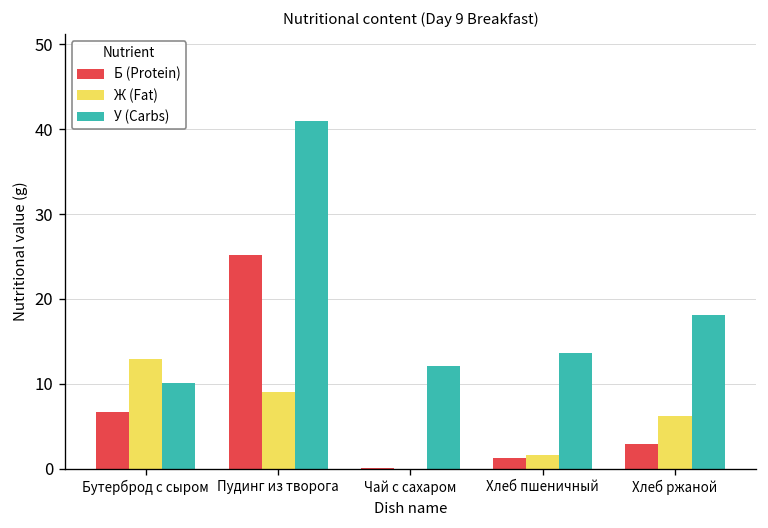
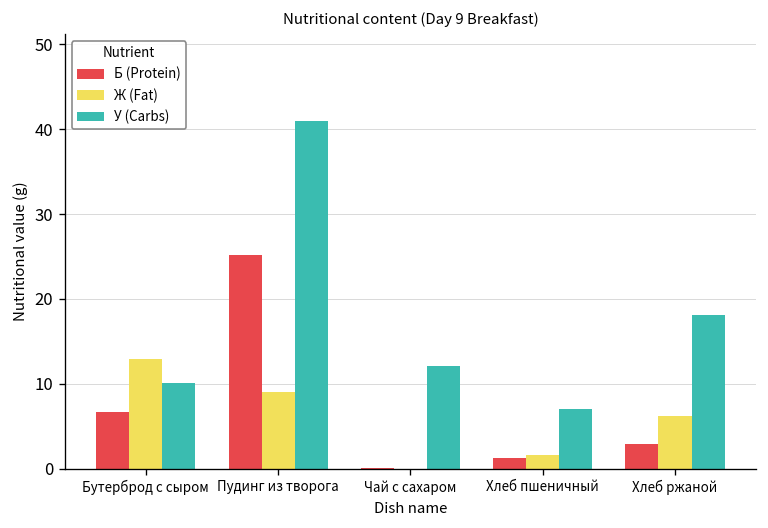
У (Carbs), Хлеб пшеничный: 14 -> 7
